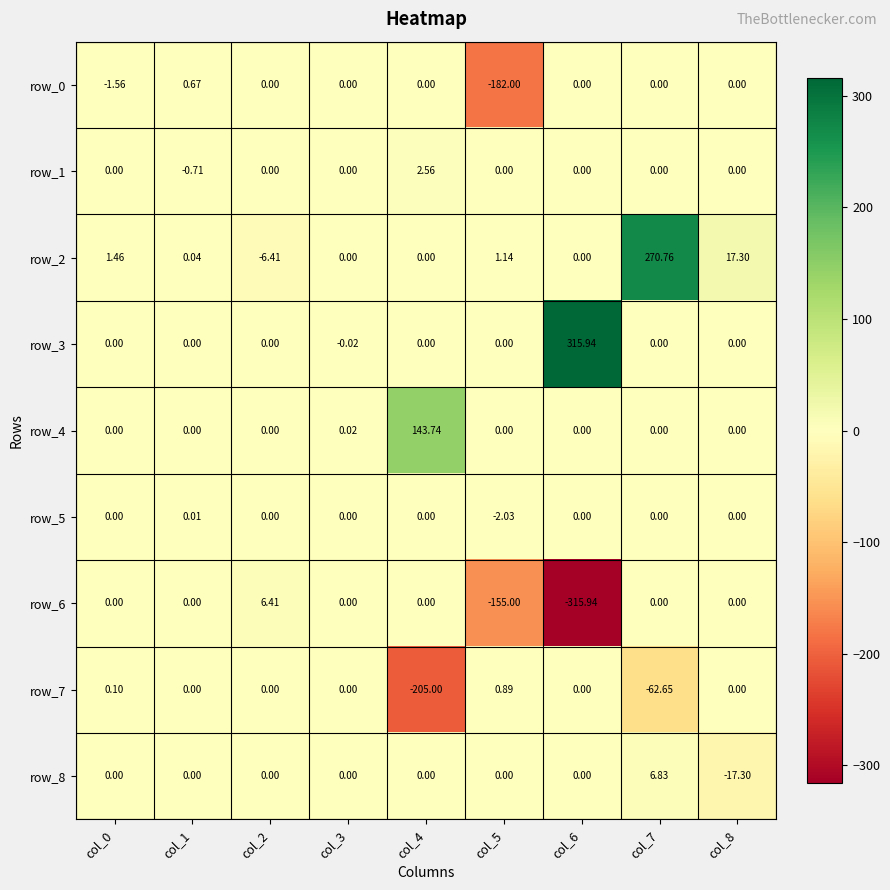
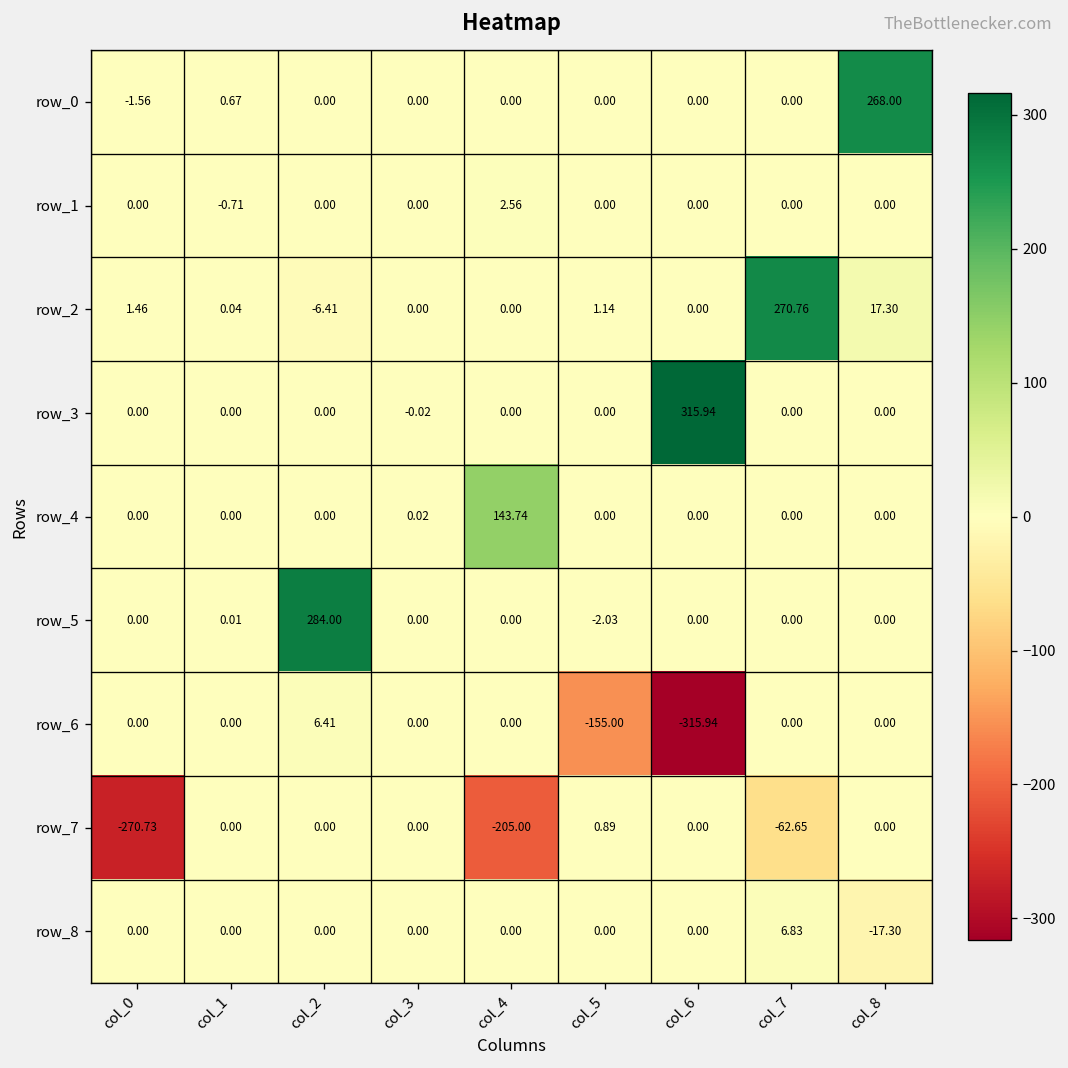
row_0, col_5: -182.00 -> 0.00
row_0, col_8: 0.00 -> 268.00
row_5, col_2: 0.00 -> 284.00
row_7, col_0: 0.10 -> -270.73
